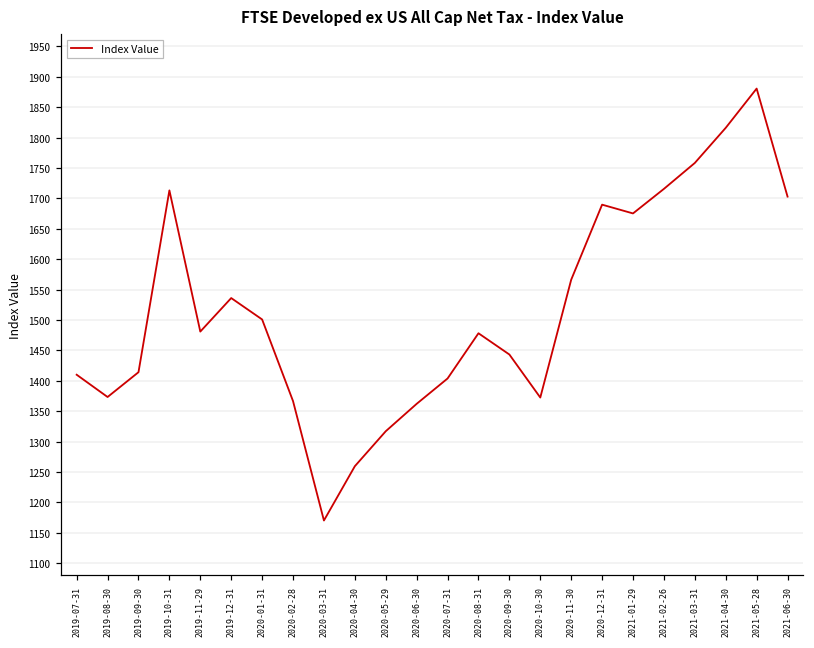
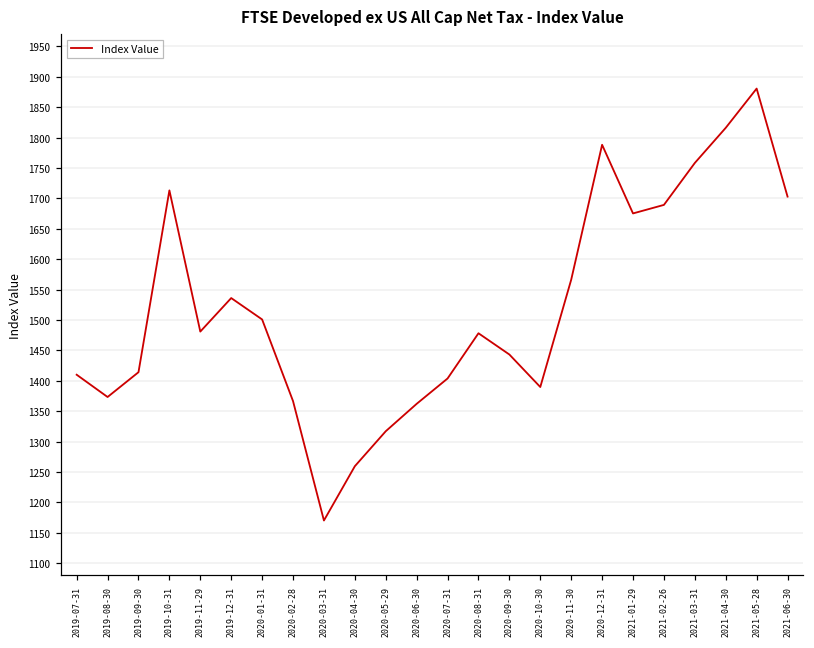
2020-10-30: 1370 -> 1390
2020-12-31: 1690 -> 1790
2021-02-26: 1720 -> 1690
